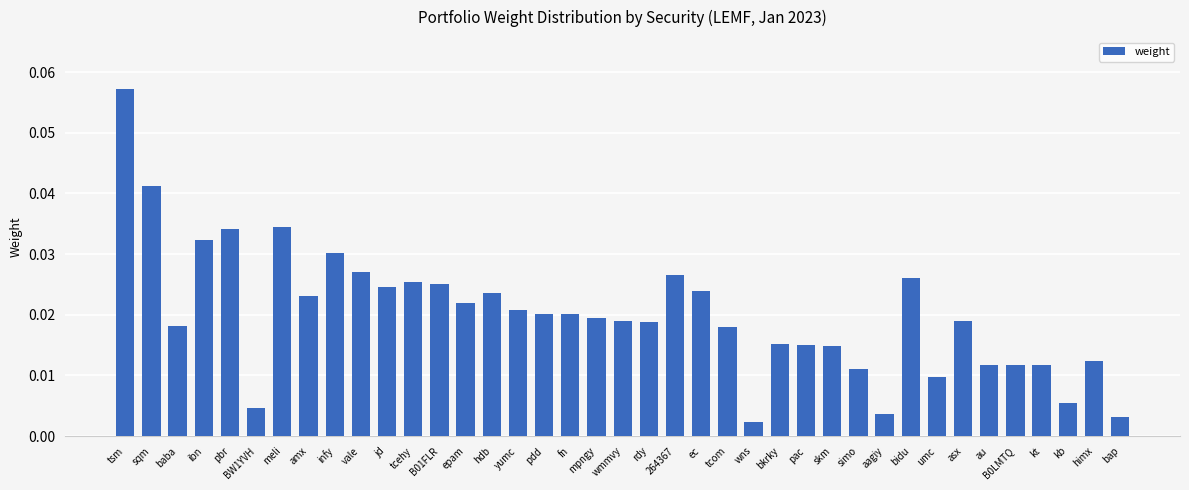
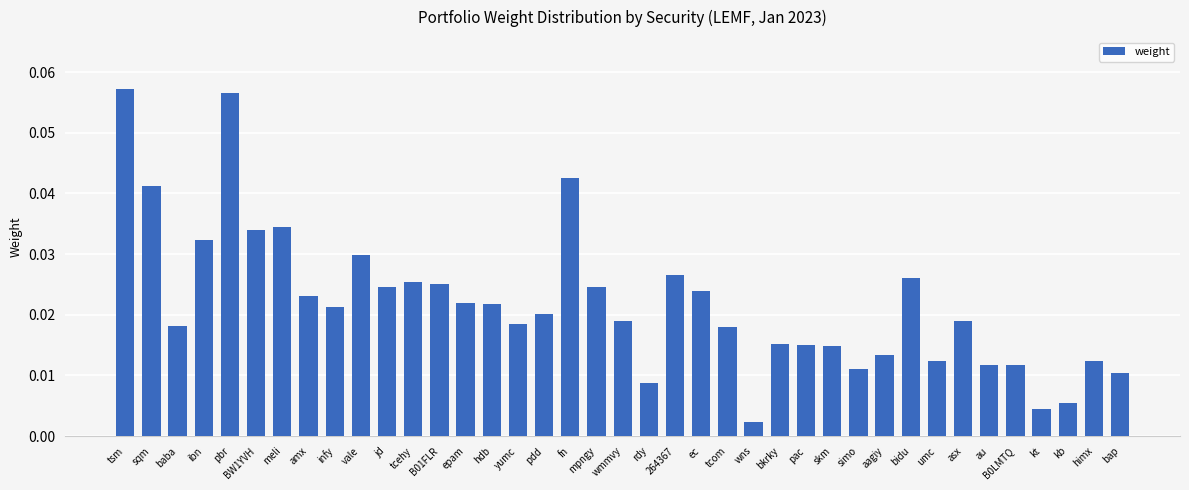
pbr: 0.034 -> 0.057
BW1YVH: 0.005 -> 0.034
infy: 0.030 -> 0.021
vale: 0.027 -> 0.030
hdb: 0.024 -> 0.022
yumc: 0.021 -> 0.019
fn: 0.020 -> 0.043
mpngy: 0.020 -> 0.025
rdy: 0.019 -> 0.009
aagiy: 0.004 -> 0.013
umc: 0.010 -> 0.012
kt: 0.012 -> 0.005
bap: 0.003 -> 0.010
